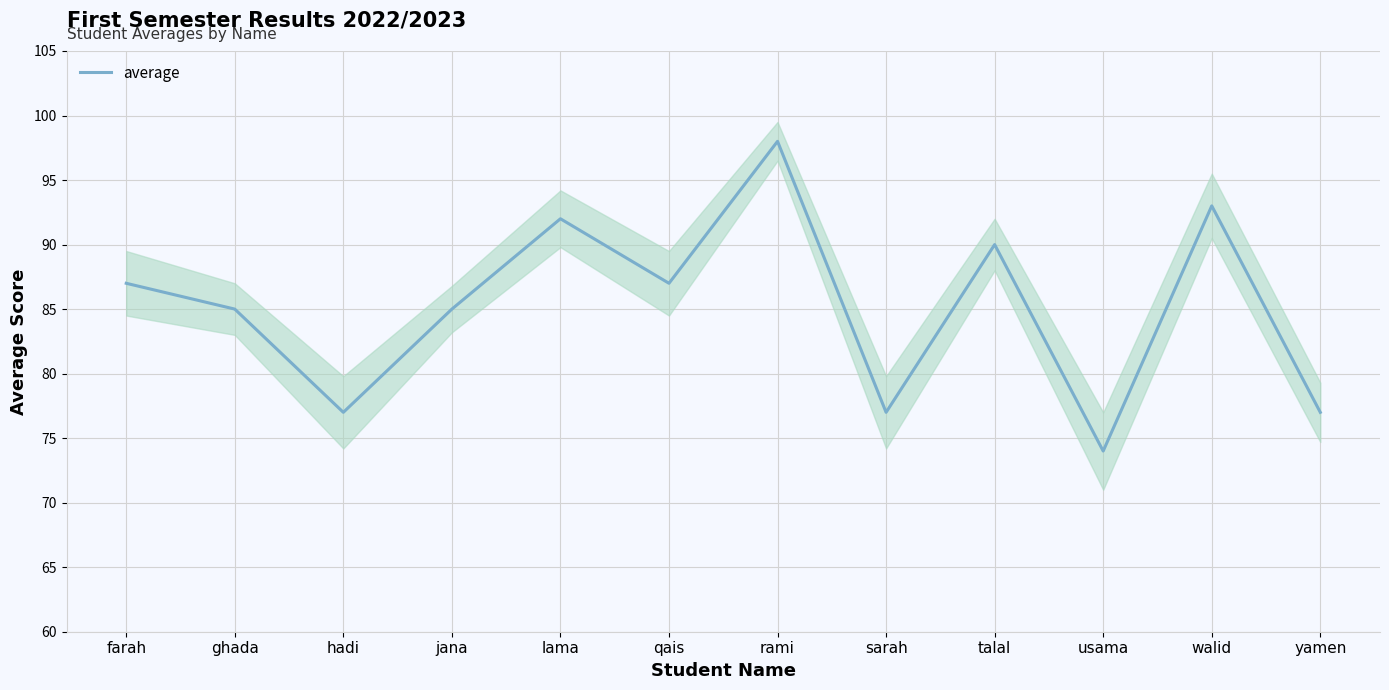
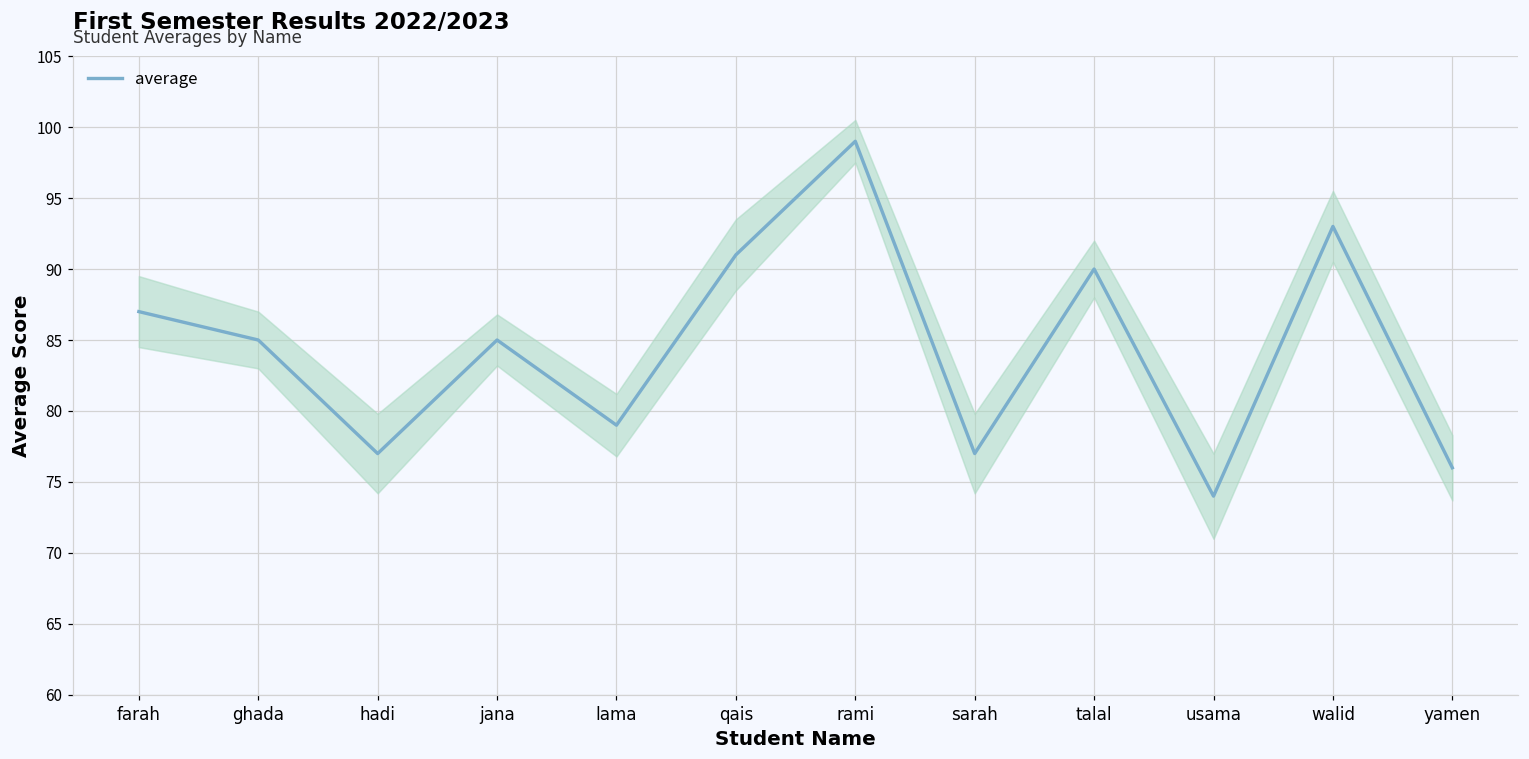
average, lama: 92 -> 79
average, qais: 87 -> 91
average, rami: 98 -> 99
average, yamen: 77 -> 76
